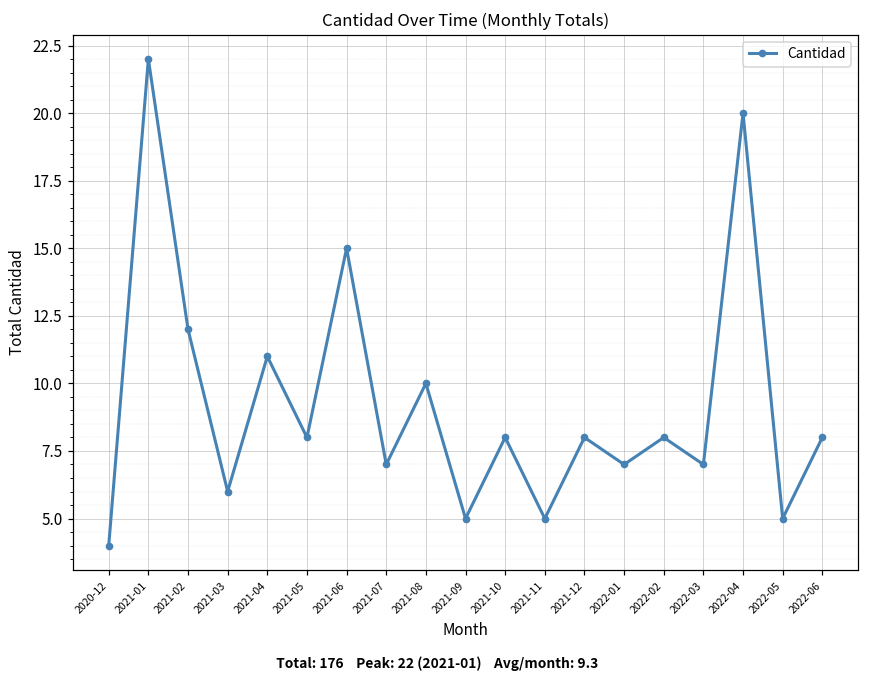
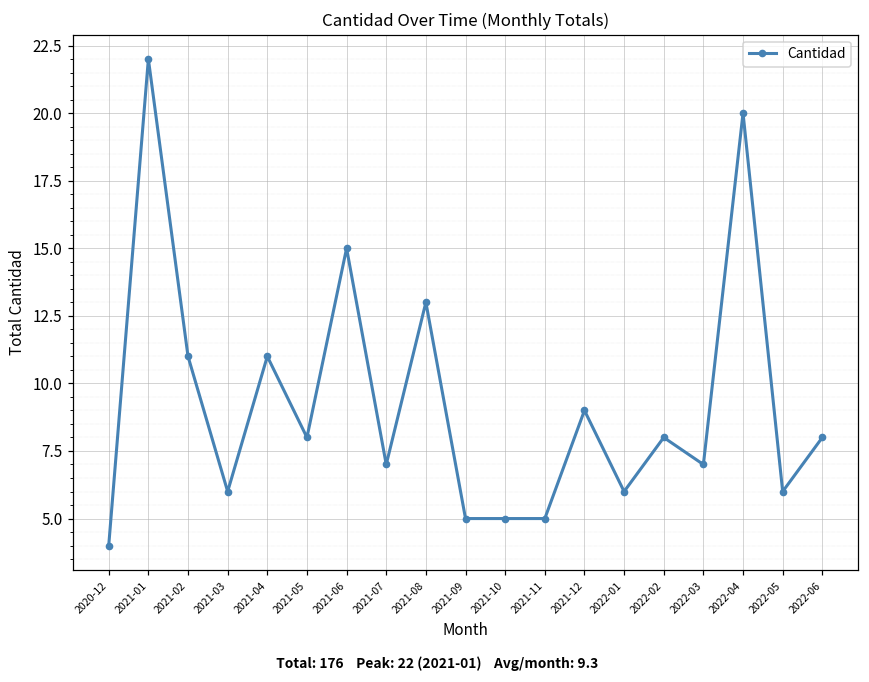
2021-02: 12 -> 11
2021-08: 10 -> 13
2021-10: 8 -> 5
2021-12: 8 -> 9
2022-01: 7 -> 6
2022-05: 5 -> 6
